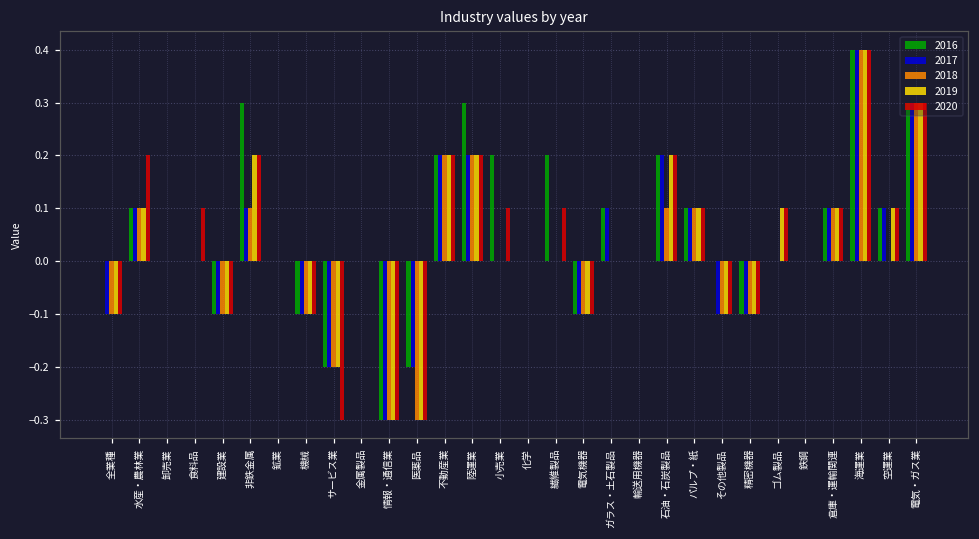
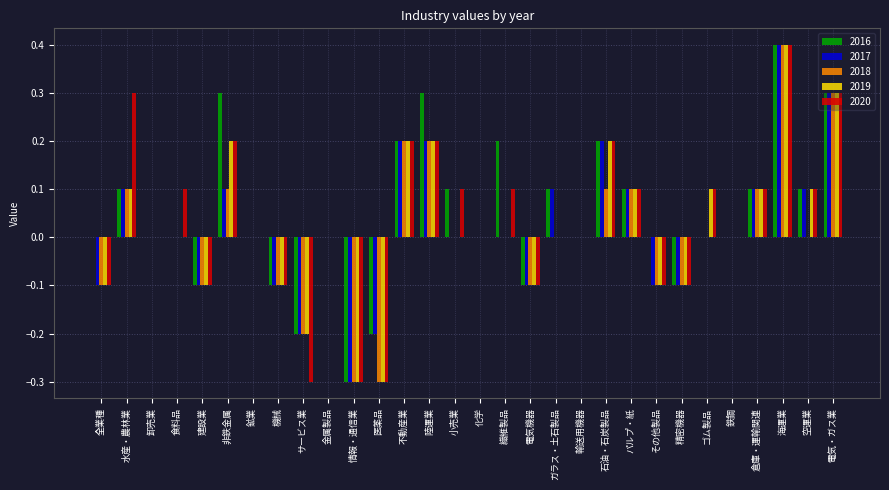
2020, 水産・農林業: 0.2 -> 0.3
2016, 小売業: 0.2 -> 0.1
